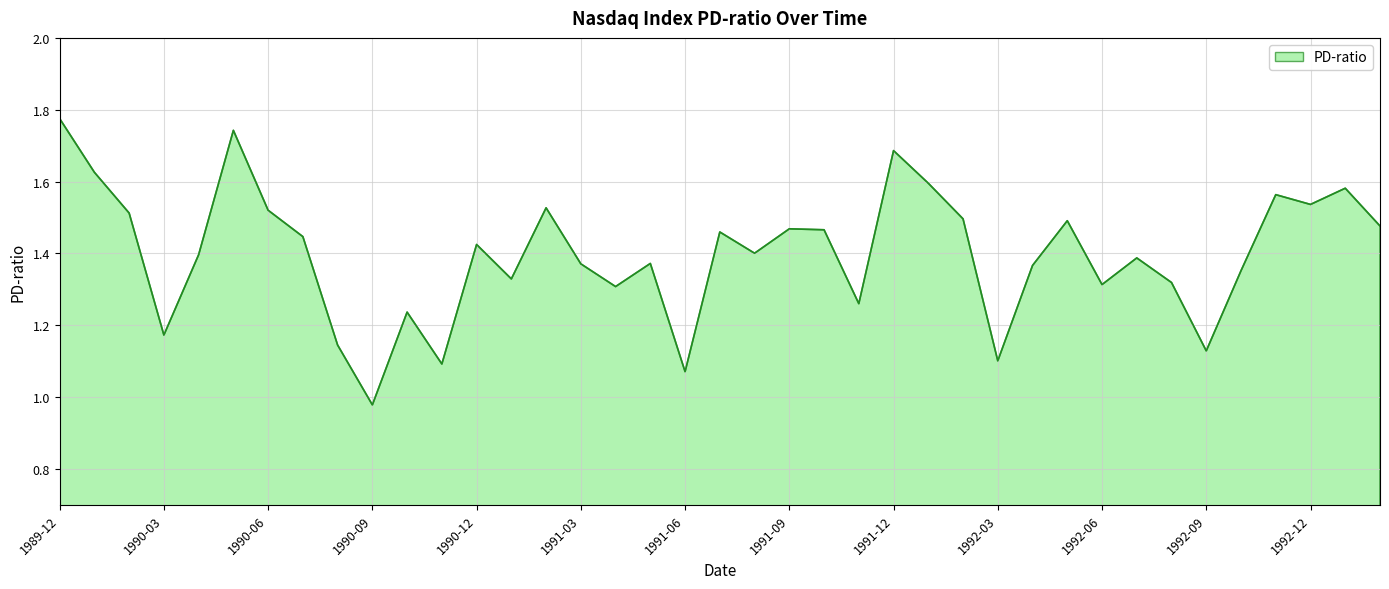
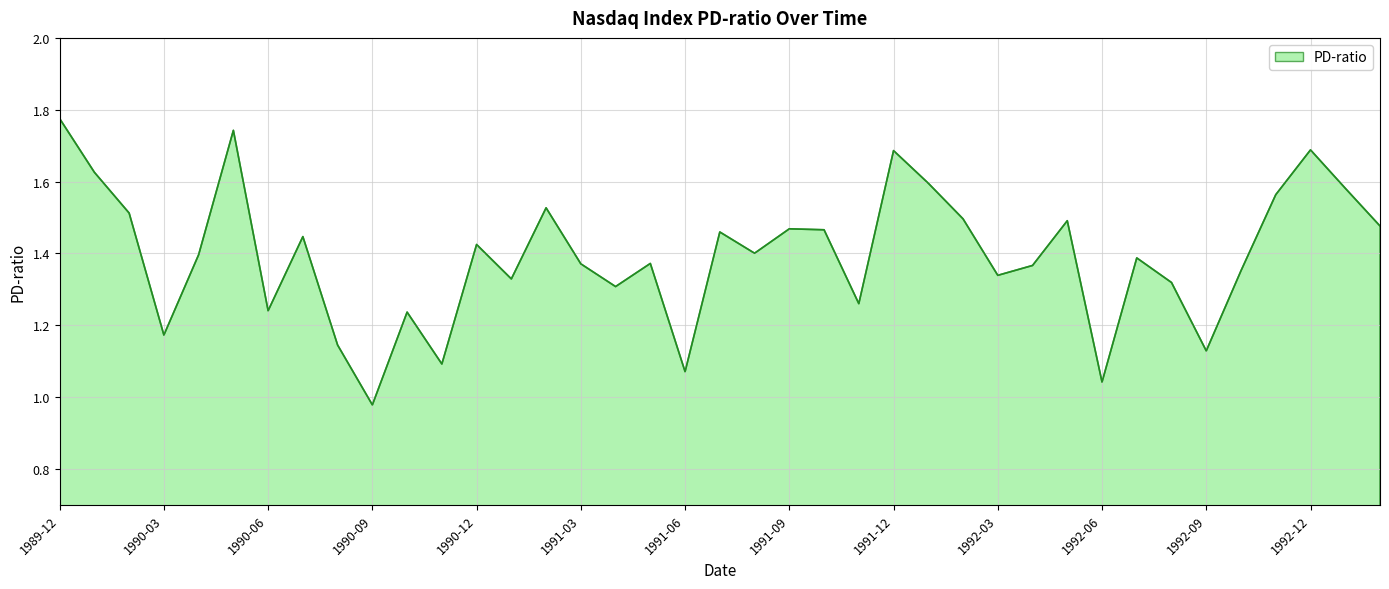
1990-06: 1.52 -> 1.24
1992-03: 1.10 -> 1.34
1992-06: 1.31 -> 1.04
1992-12: 1.54 -> 1.69
